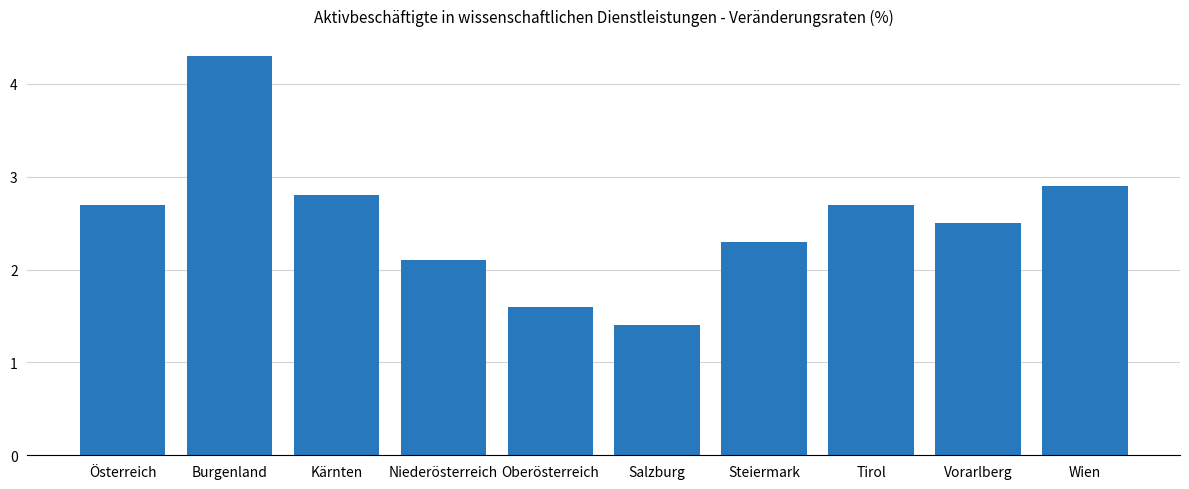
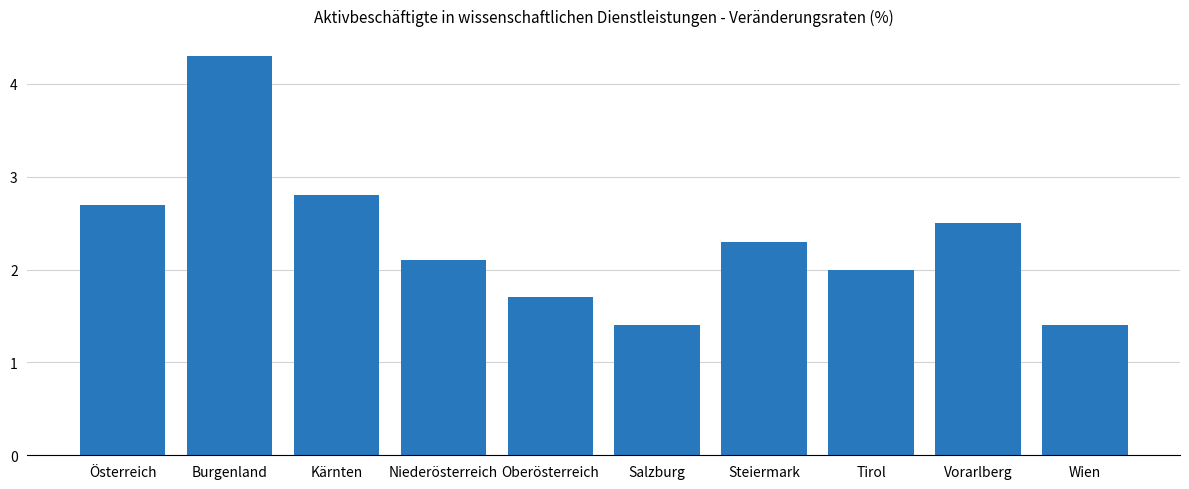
Oberösterreich: 1.6 -> 1.7
Tirol: 2.7 -> 2.0
Wien: 2.9 -> 1.4
